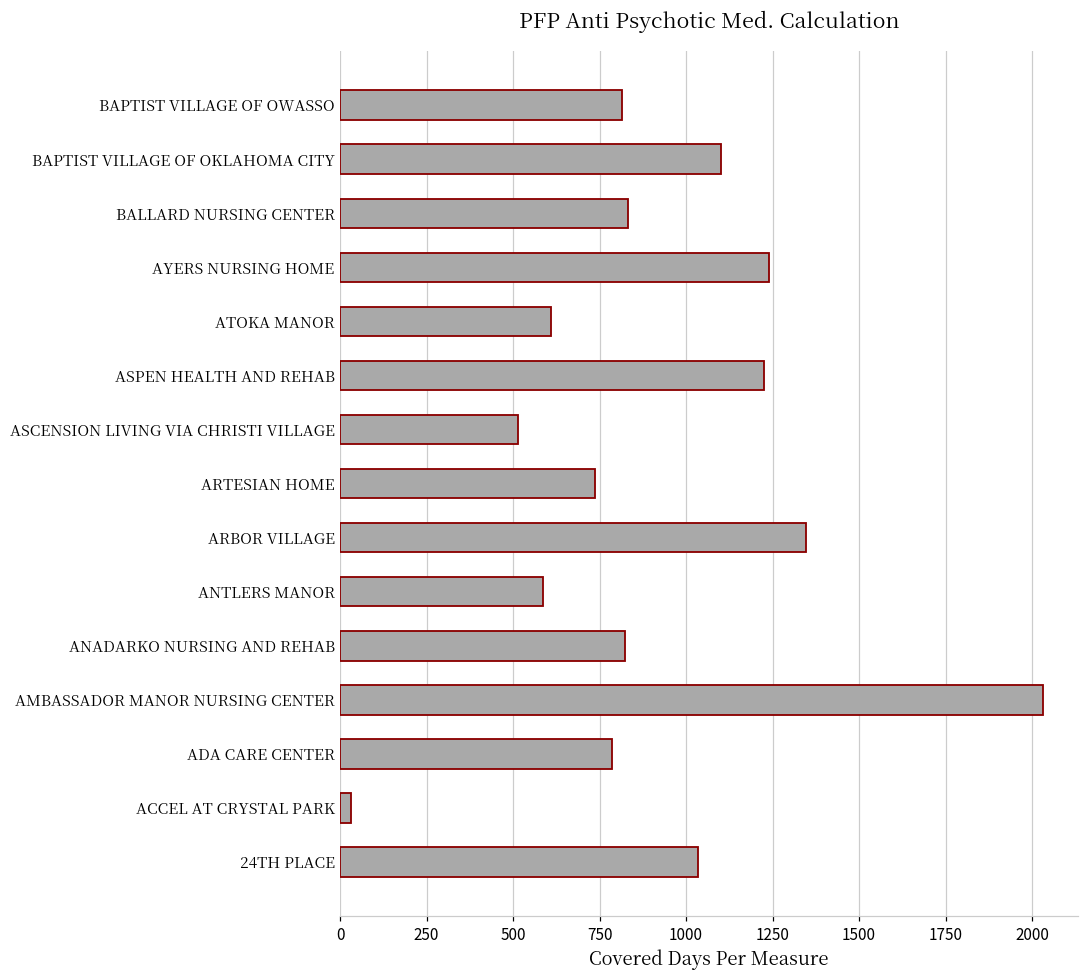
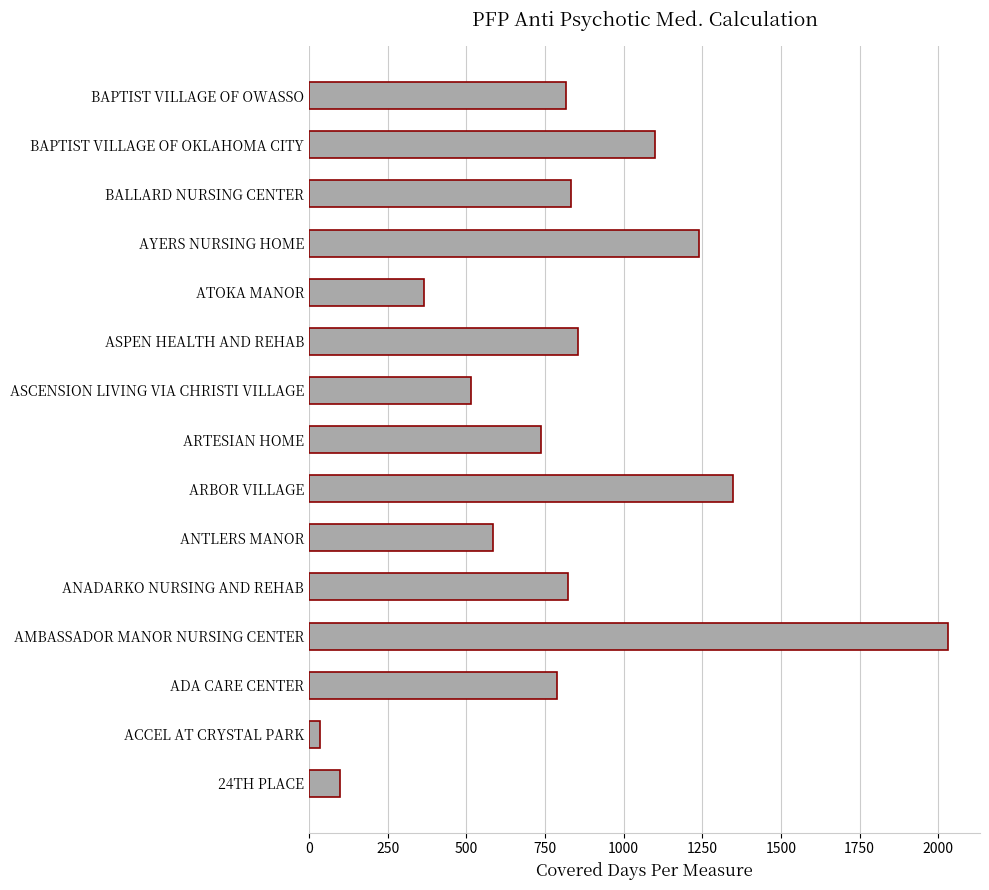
ATOKA MANOR: 610 -> 360
ASPEN HEALTH AND REHAB: 1230 -> 860
24TH PLACE: 1040 -> 100
